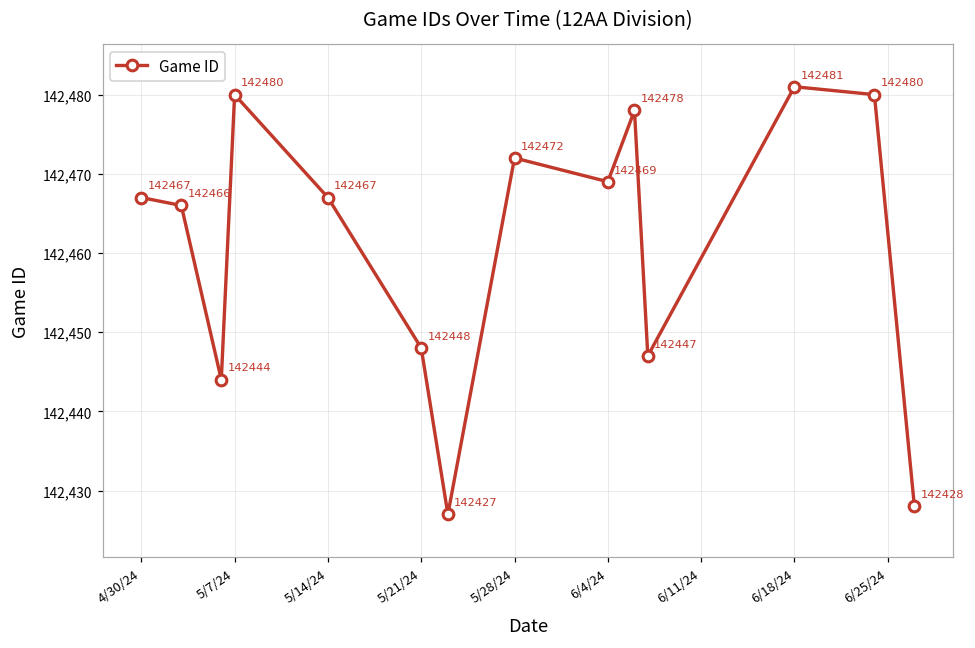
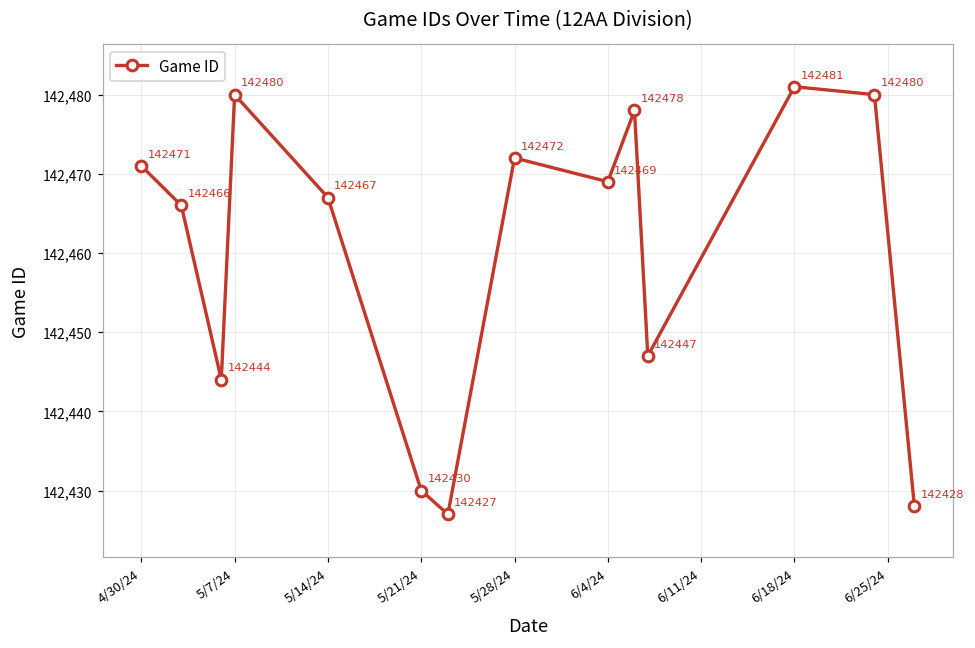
4/30/24: 142467 -> 142471
5/21/24: 142448 -> 142430
